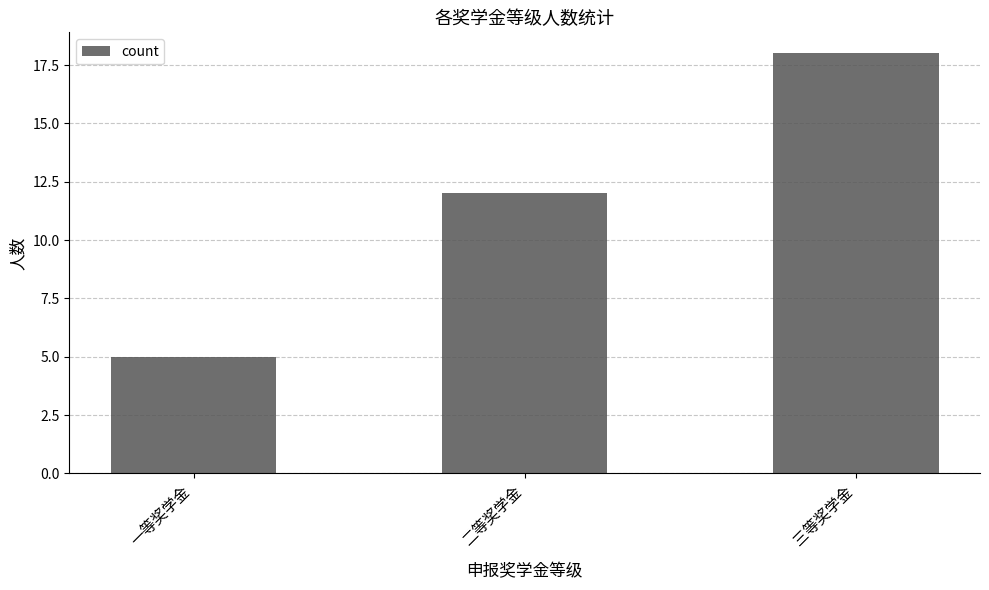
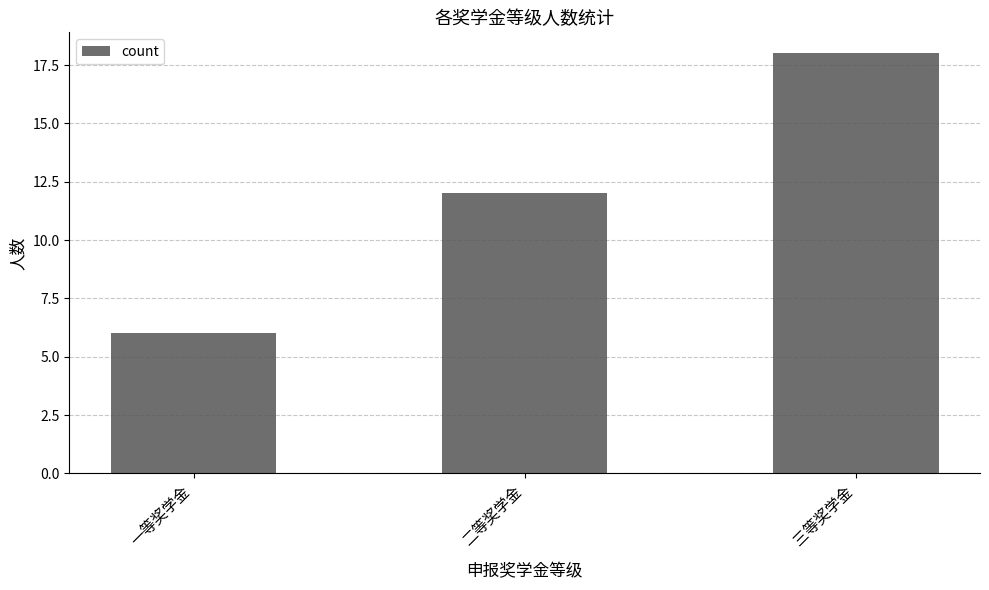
一等奖学金: 5 -> 6
